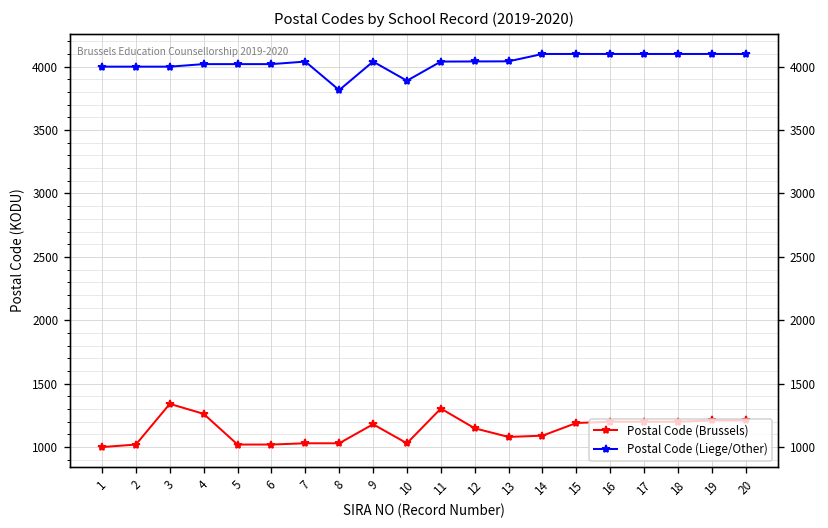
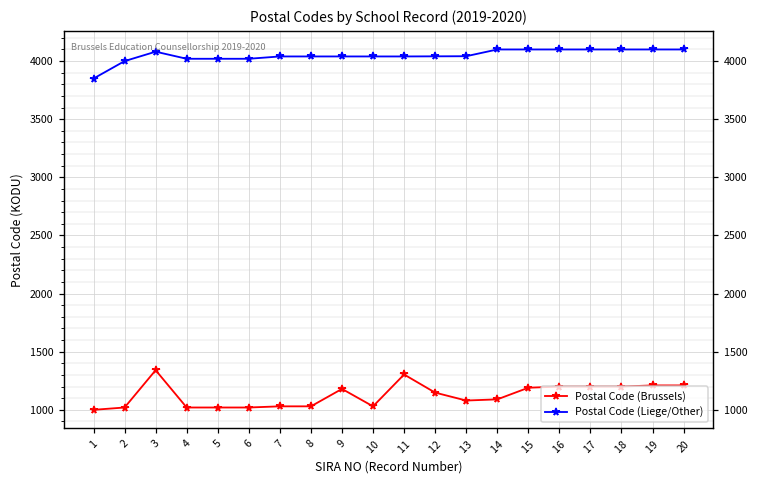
Postal Code (Liege/Other), 1: 4000 -> 3850
Postal Code (Liege/Other), 3: 4000 -> 4080
Postal Code (Brussels), 4: 1260 -> 1020
Postal Code (Liege/Other), 8: 3820 -> 4040
Postal Code (Liege/Other), 10: 3890 -> 4040
